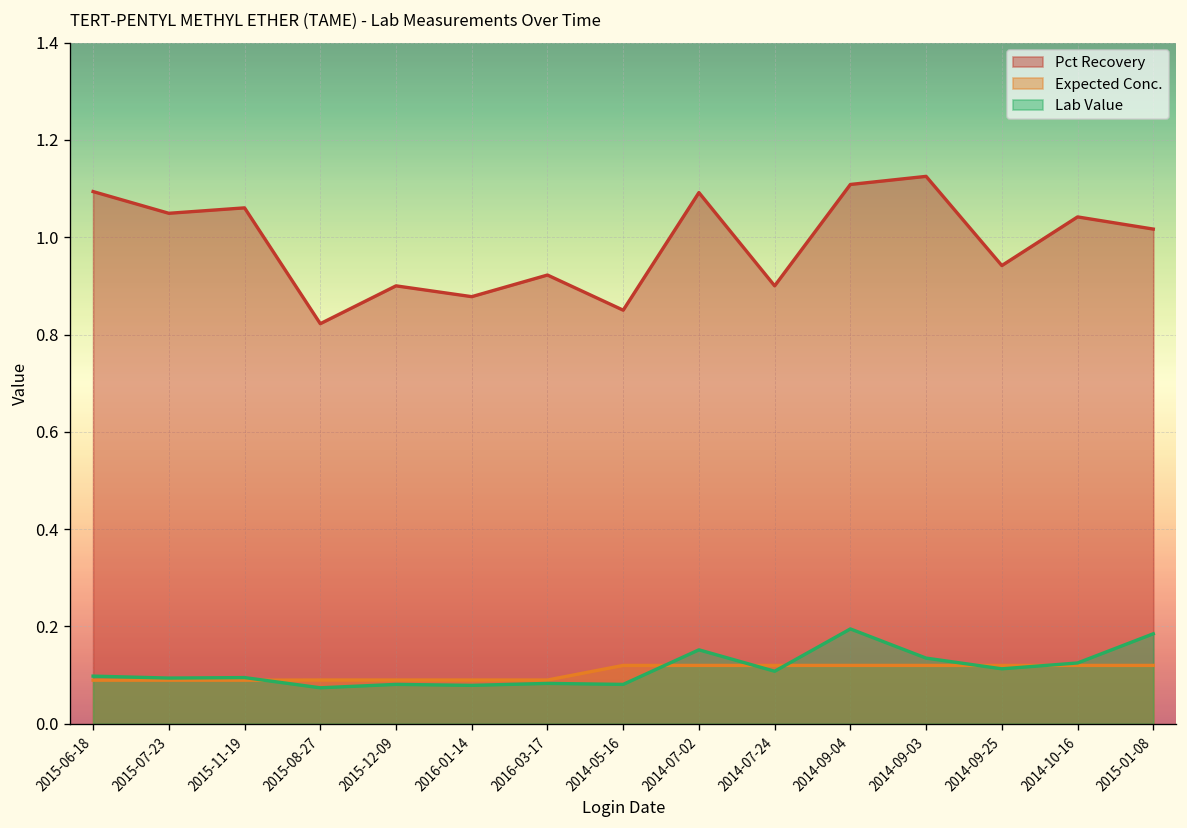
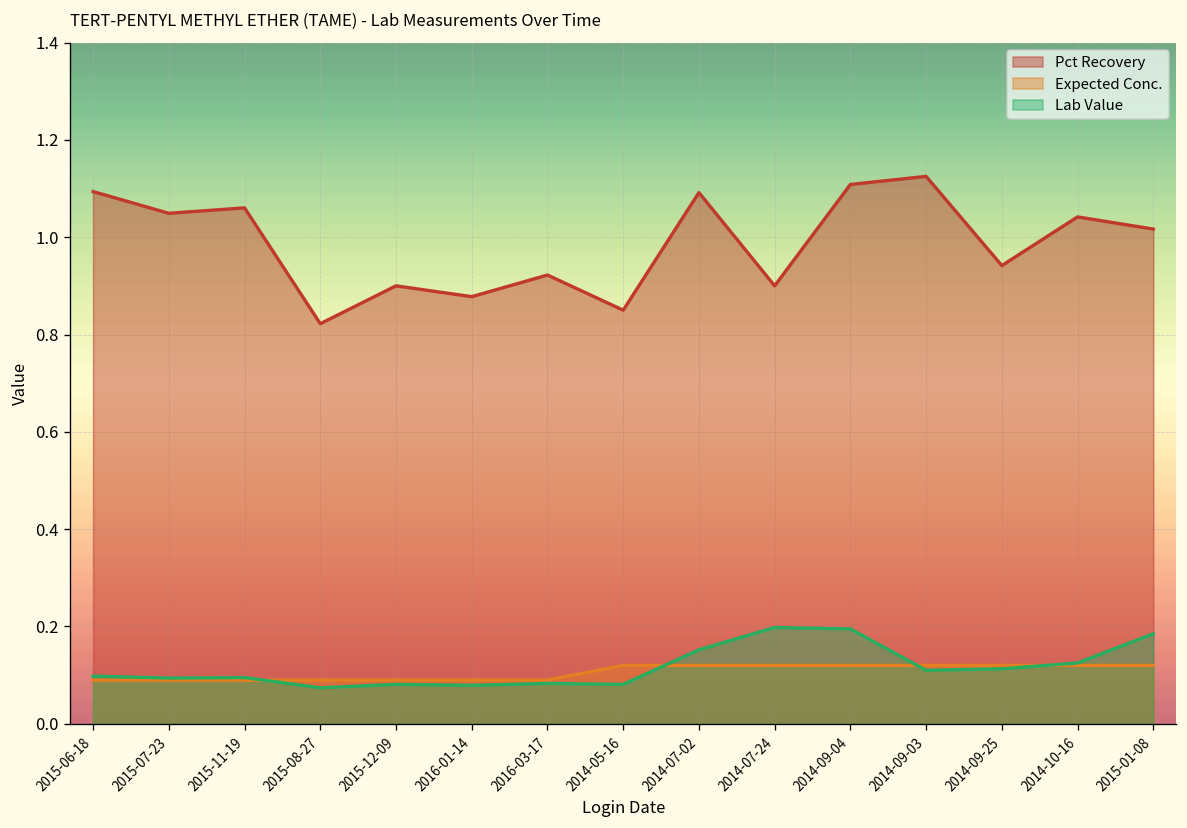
Lab Value, 2014-07-24: 0.11 -> 0.20
Lab Value, 2014-09-03: 0.14 -> 0.11
